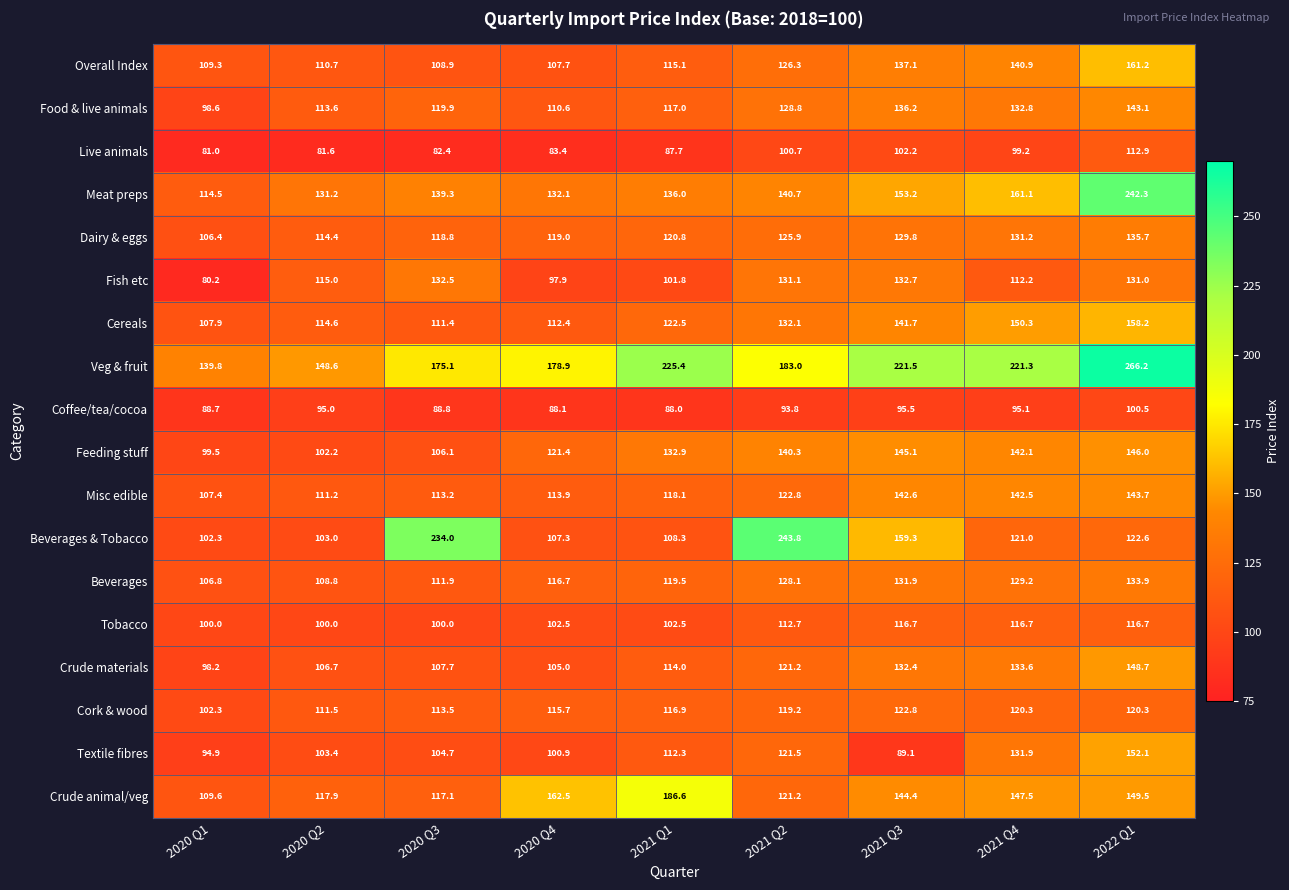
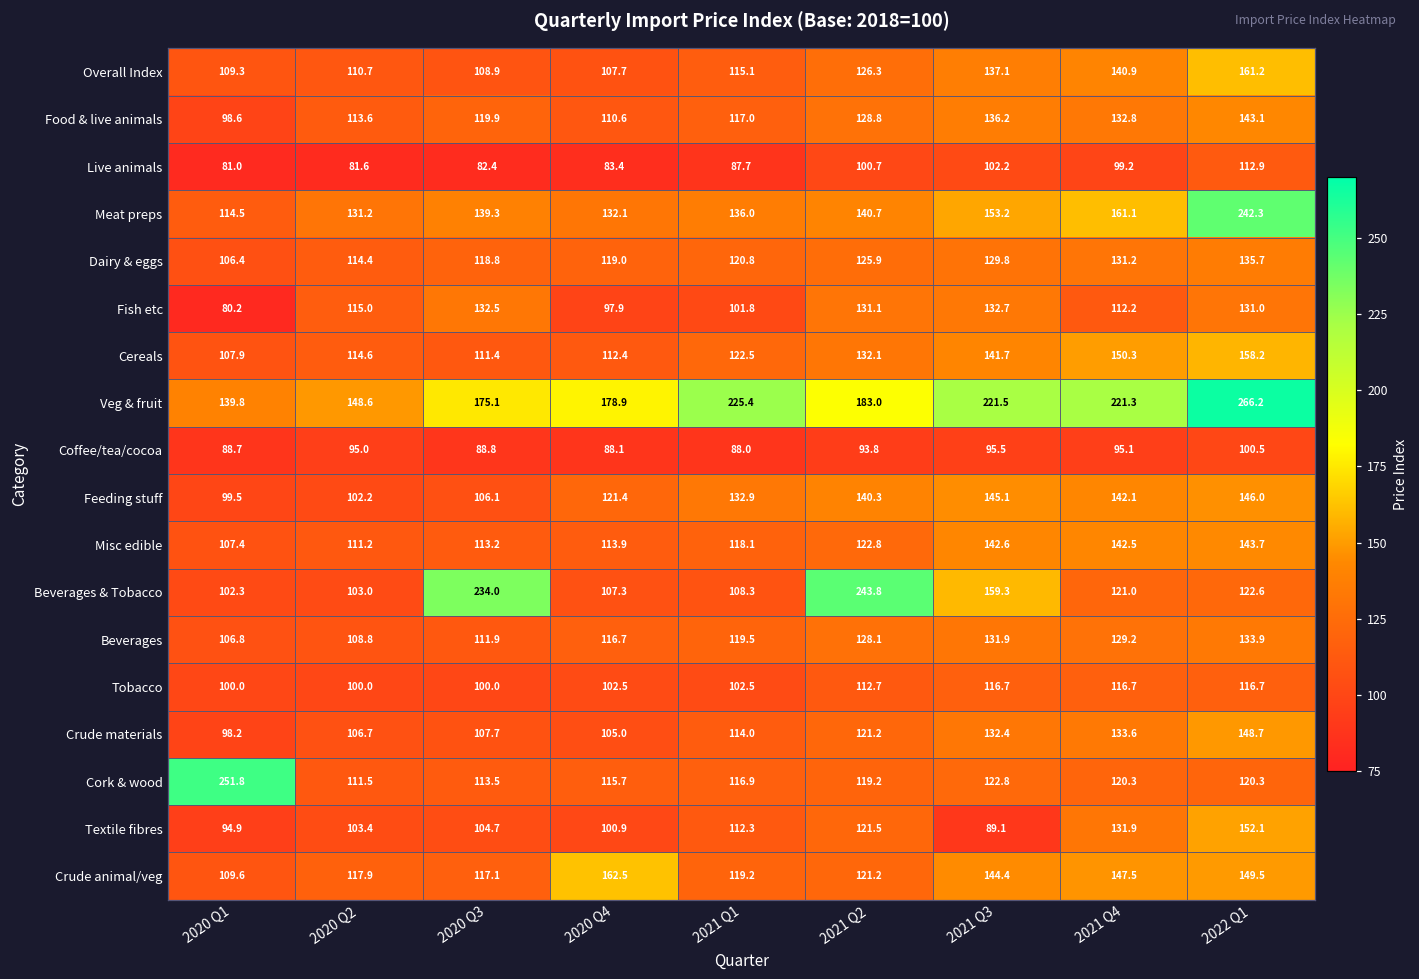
Cork & wood, 2020 Q1: 102.3 -> 251.8
Crude animal/veg, 2021 Q1: 186.6 -> 119.2
